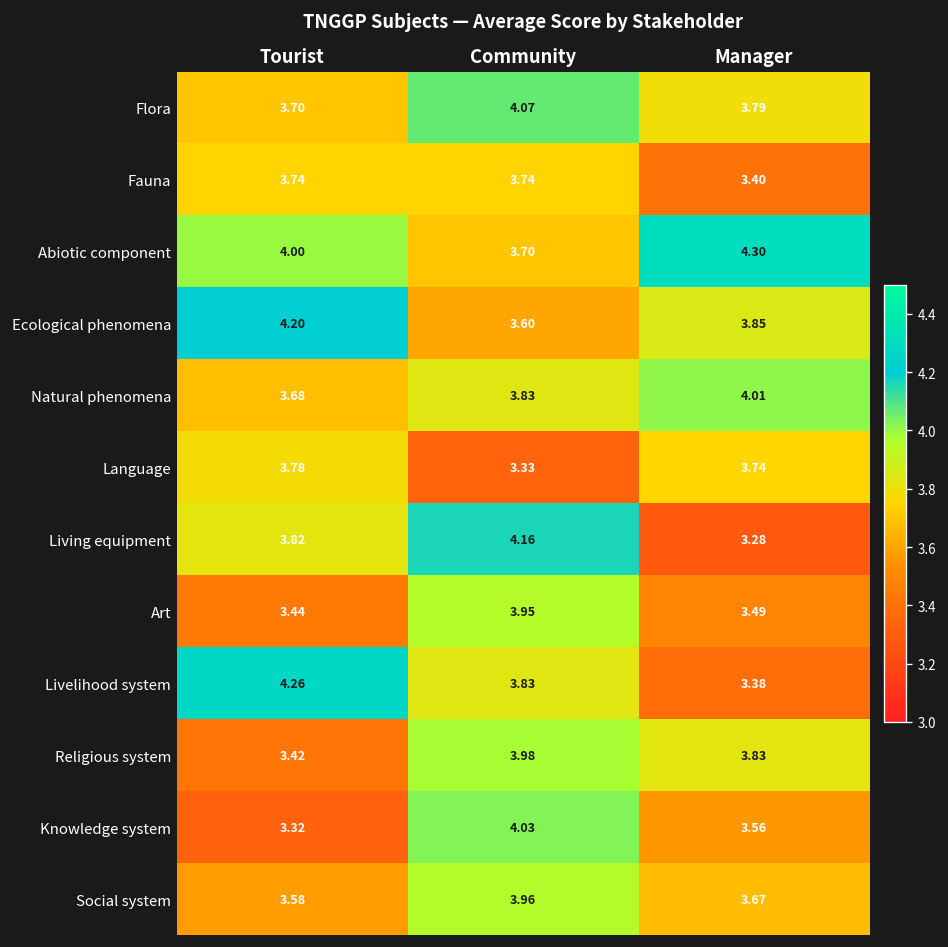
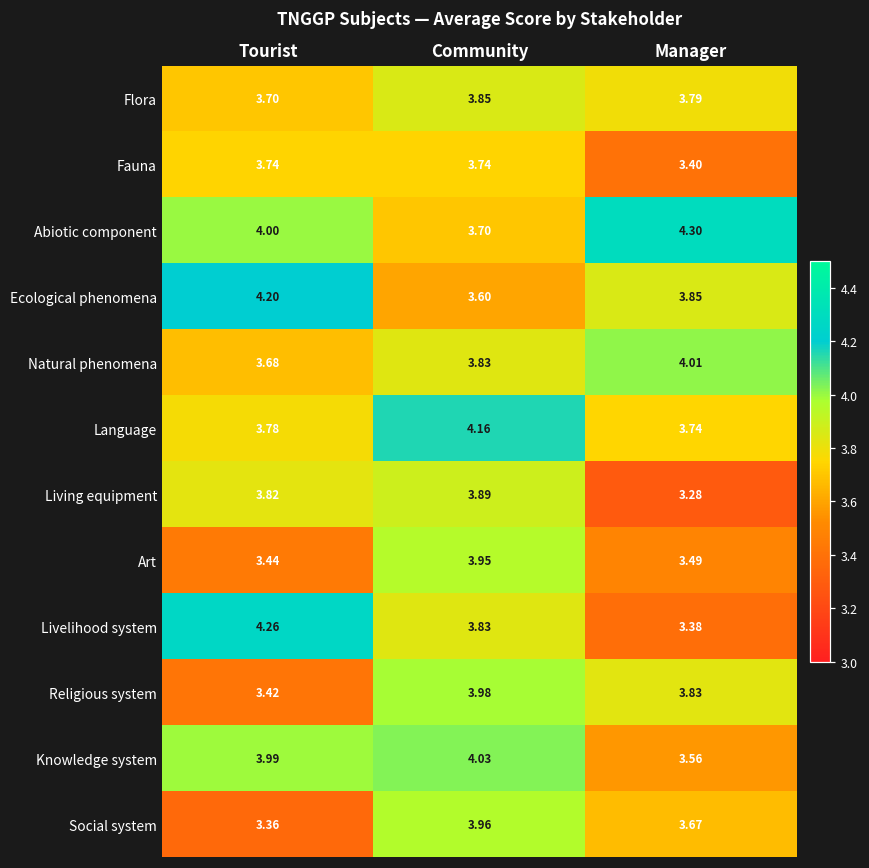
Flora, Community: 4.07 -> 3.85
Language, Community: 3.33 -> 4.16
Living equipment, Community: 4.16 -> 3.89
Knowledge system, Tourist: 3.32 -> 3.99
Social system, Tourist: 3.58 -> 3.36
